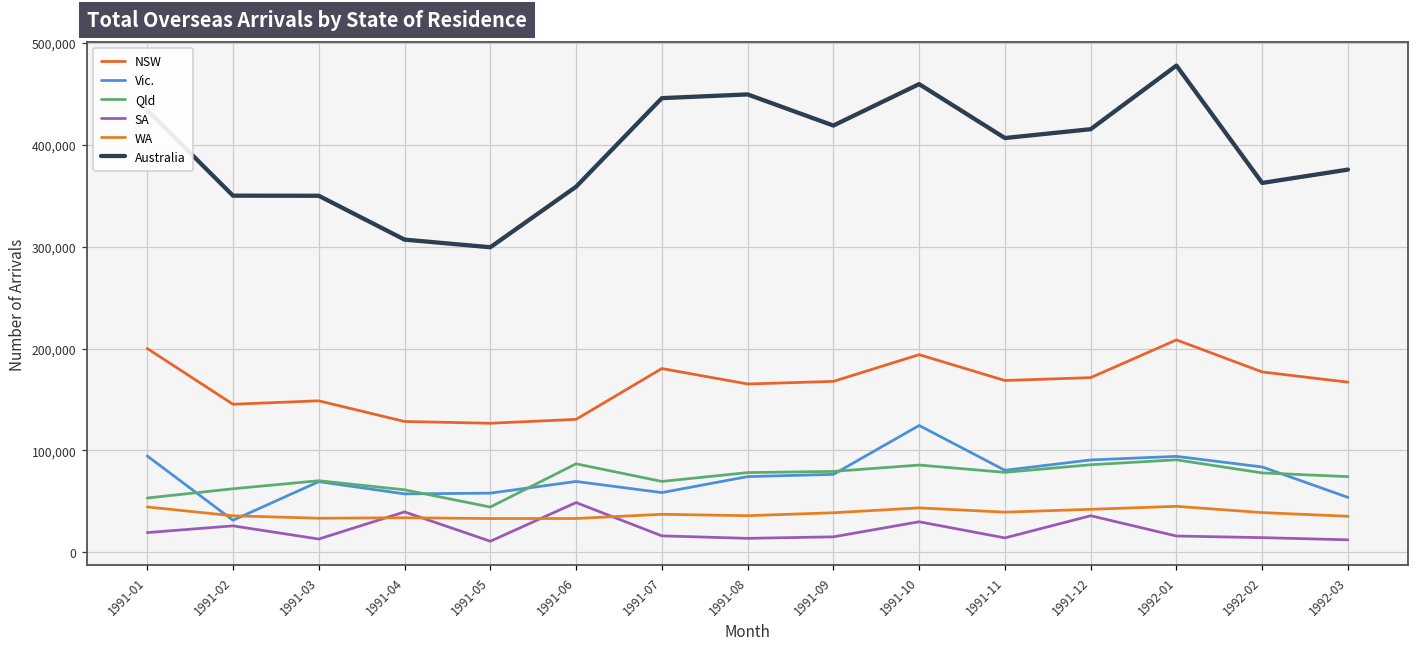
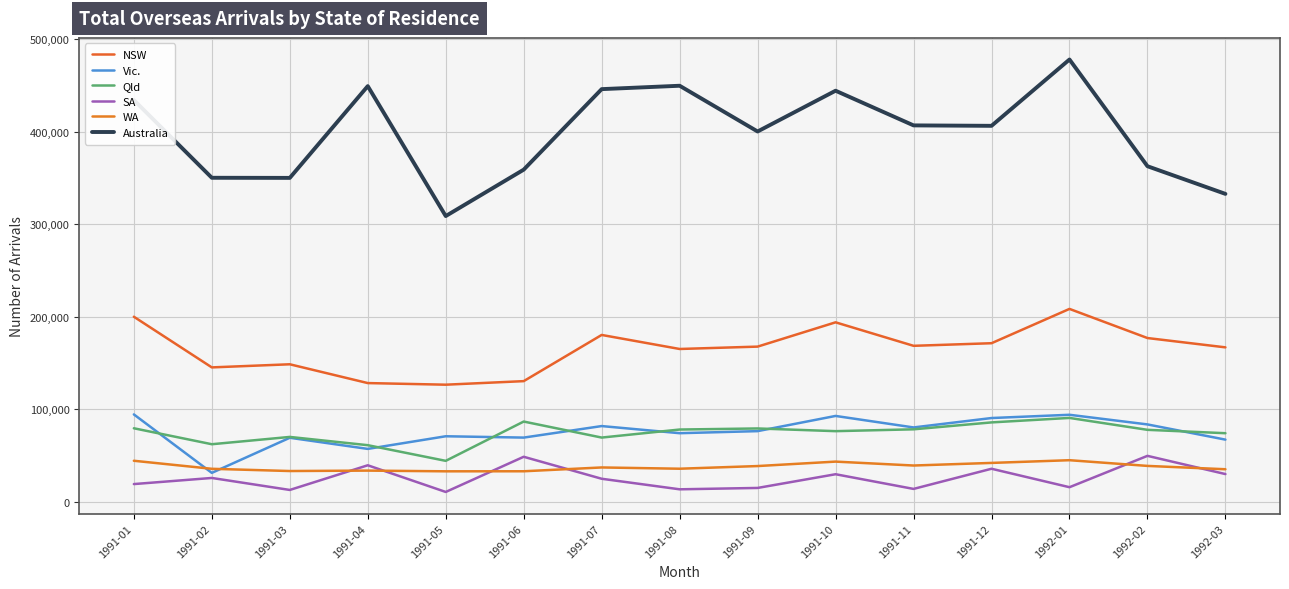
Qld, 1991-01: 50,000 -> 80,000
Australia, 1991-04: 310,000 -> 450,000
Vic., 1991-05: 60,000 -> 70,000
Australia, 1991-05: 300,000 -> 310,000
Vic., 1991-07: 60,000 -> 80,000
SA, 1991-07: 20,000 -> 30,000
Australia, 1991-09: 420,000 -> 400,000
Vic., 1991-10: 120,000 -> 90,000
Qld, 1991-10: 90,000 -> 80,000
Australia, 1991-10: 460,000 -> 440,000
Australia, 1991-12: 420,000 -> 410,000
SA, 1992-02: 10,000 -> 50,000
Vic., 1992-03: 50,000 -> 70,000
SA, 1992-03: 10,000 -> 30,000
Australia, 1992-03: 380,000 -> 330,000
